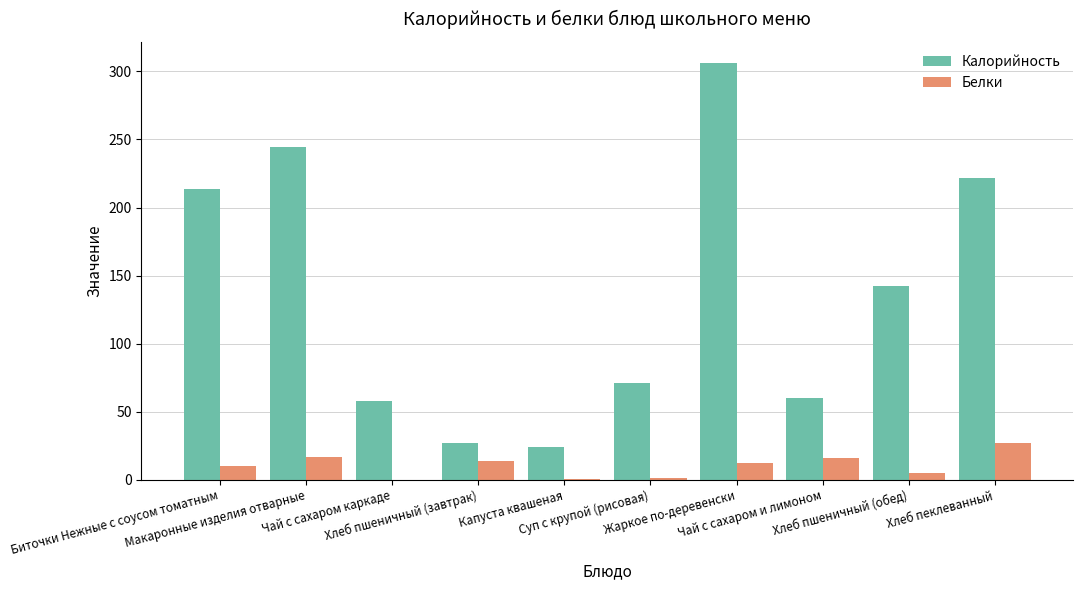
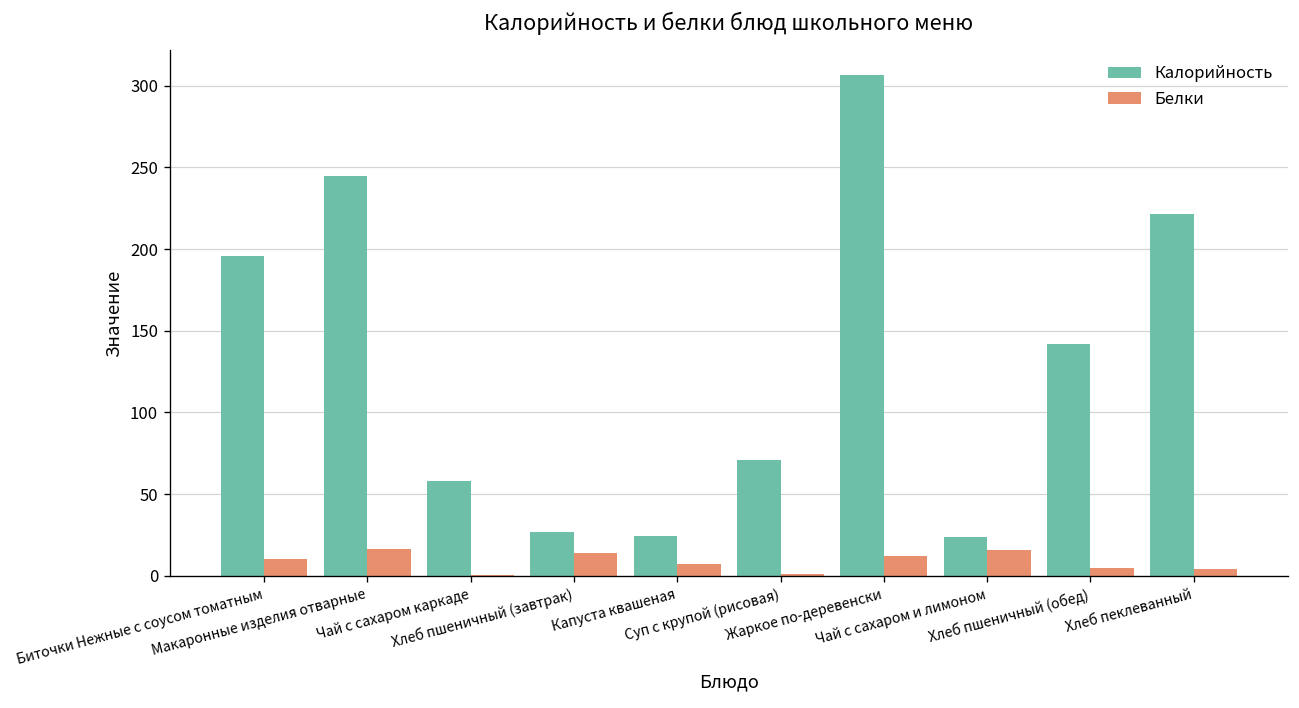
Калорийность, Биточки Нежные с соусом томатным: 214 -> 196
Белки, Капуста квашеная: 1 -> 8
Калорийность, Чай с сахаром и лимоном: 60 -> 24
Белки, Хлеб пеклеванный: 27 -> 4
